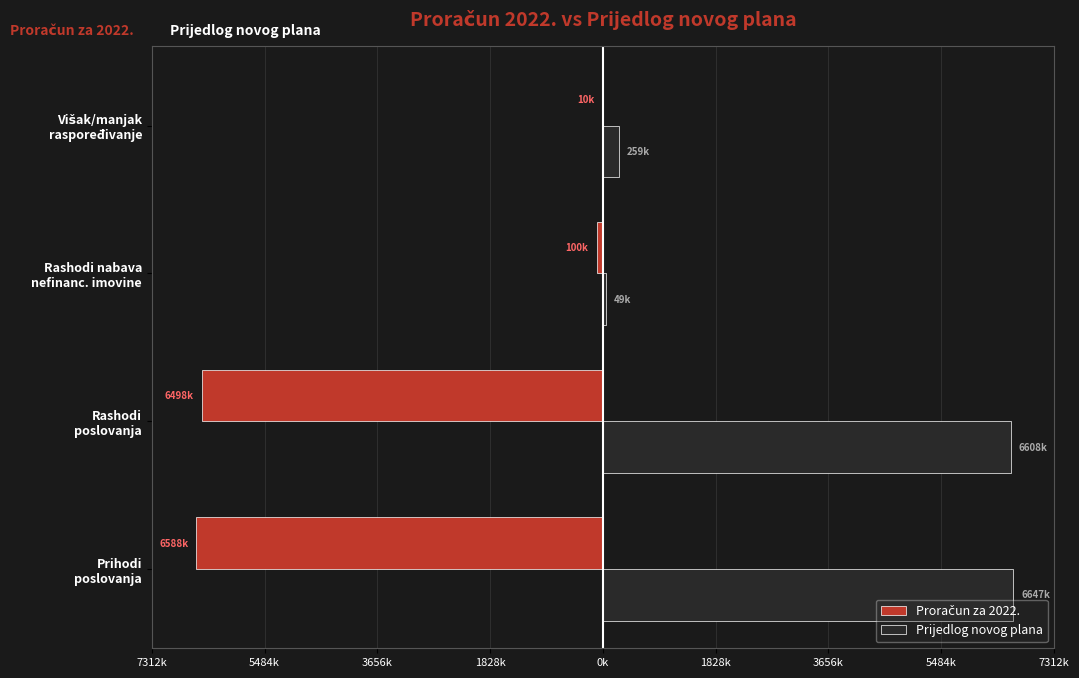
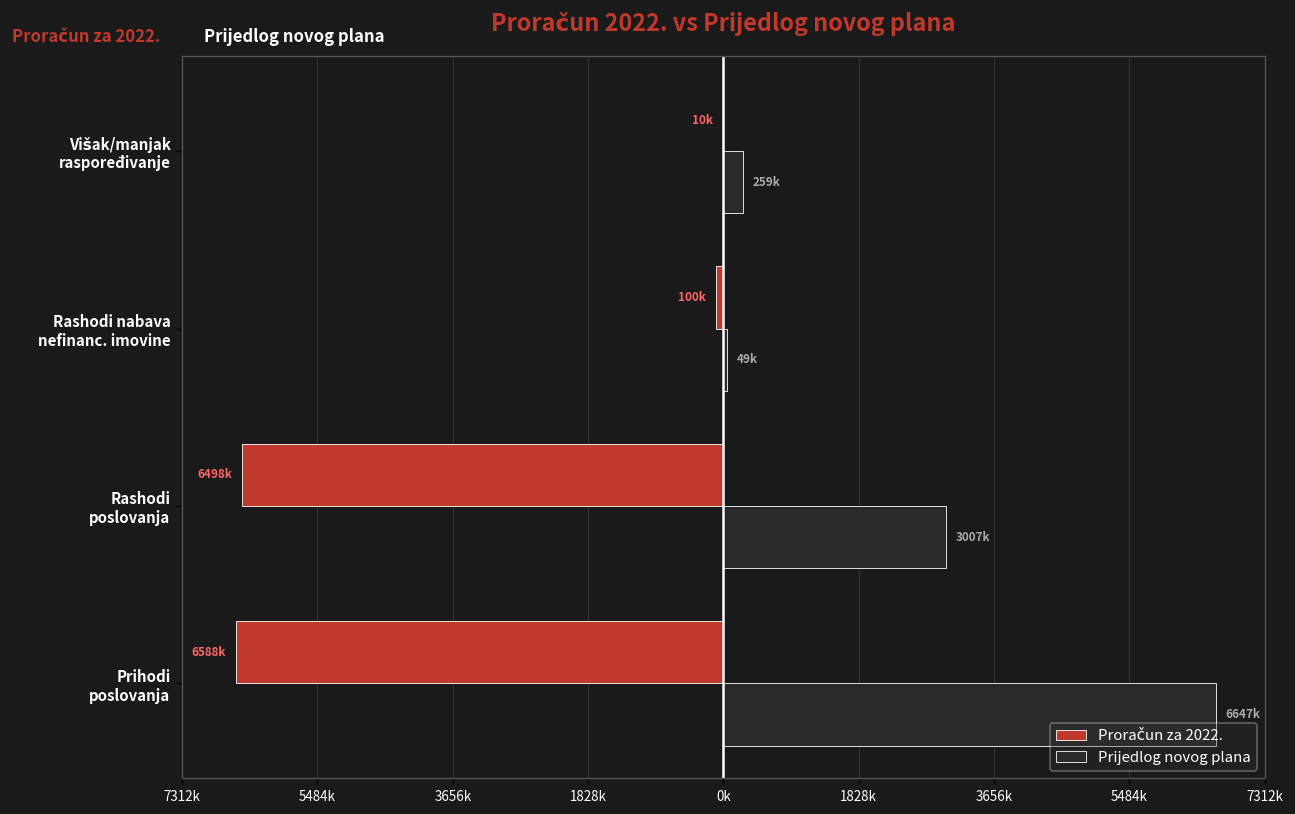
Prijedlog novog plana, Rashodi poslovanja: 6608k -> 3007k
